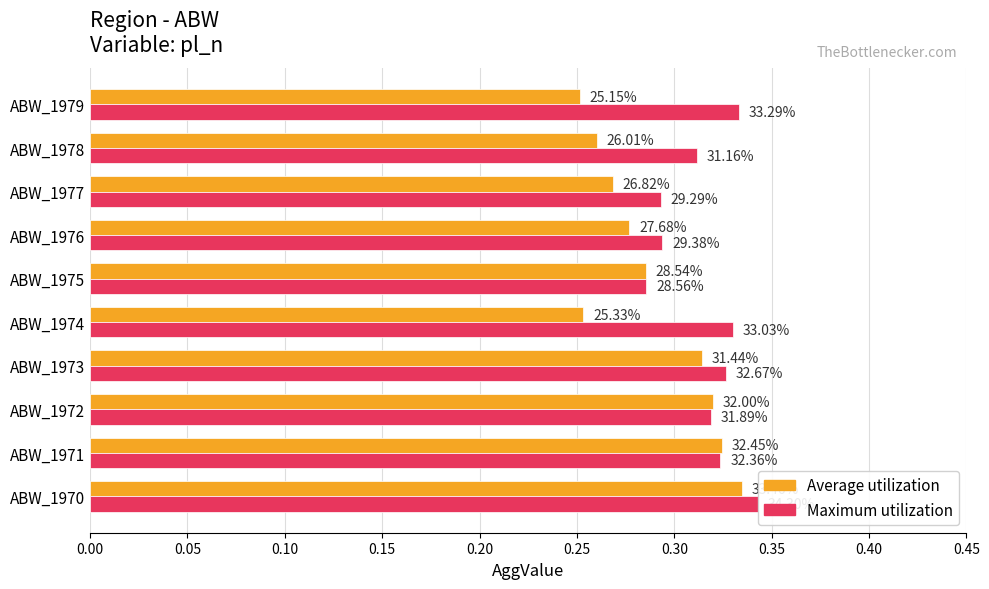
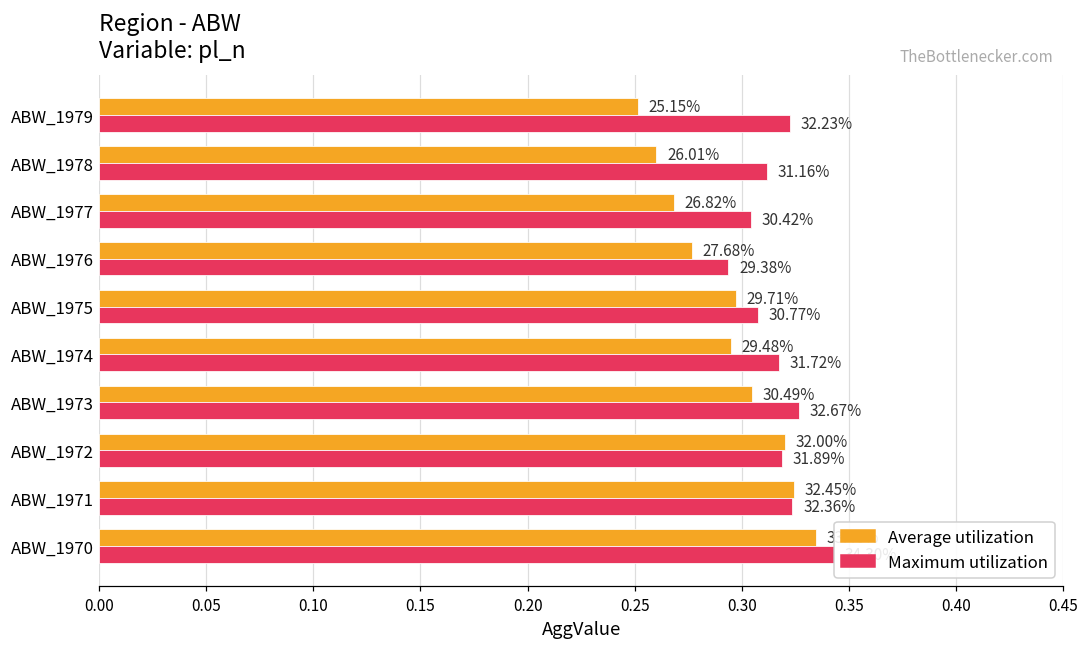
Maximum utilization, ABW_1979: 33.29% -> 32.23%
Maximum utilization, ABW_1977: 29.29% -> 30.42%
Average utilization, ABW_1975: 28.54% -> 29.71%
Maximum utilization, ABW_1975: 28.56% -> 30.77%
Average utilization, ABW_1974: 25.33% -> 29.48%
Maximum utilization, ABW_1974: 33.03% -> 31.72%
Average utilization, ABW_1973: 31.44% -> 30.49%
